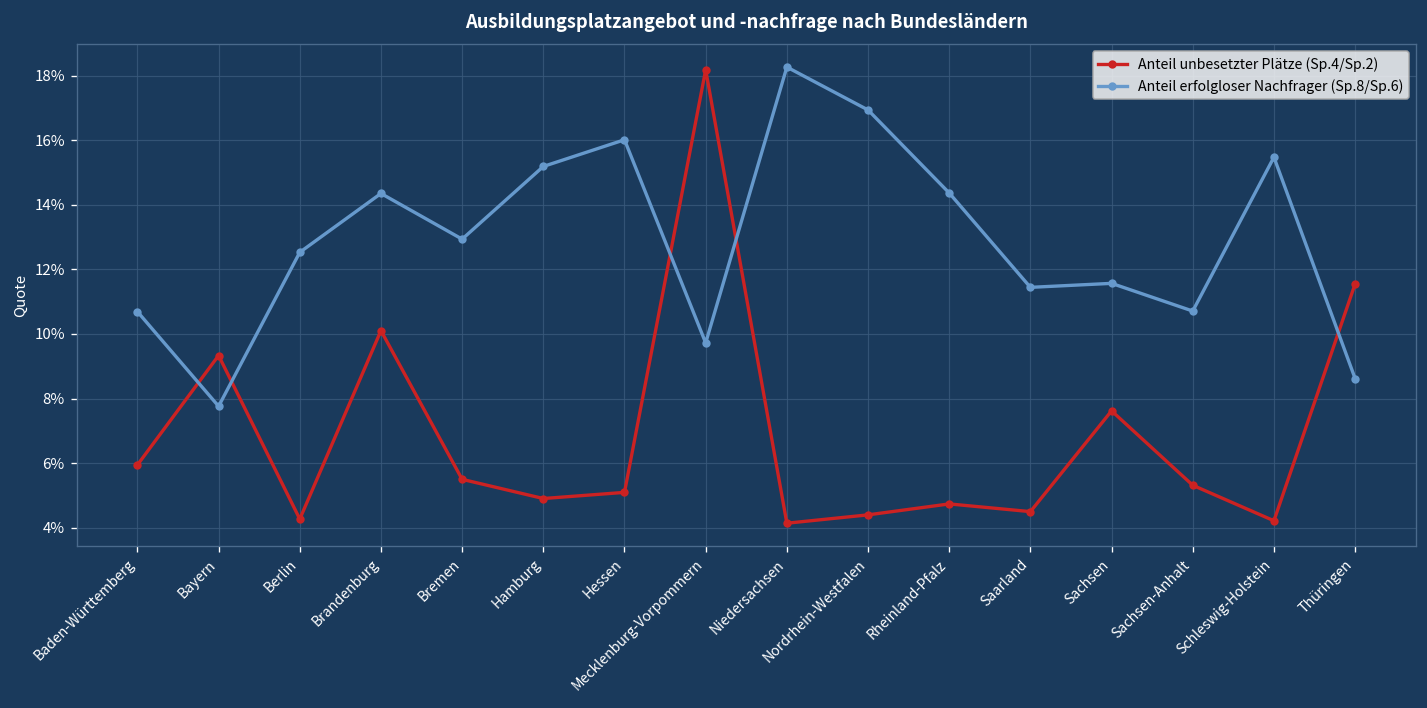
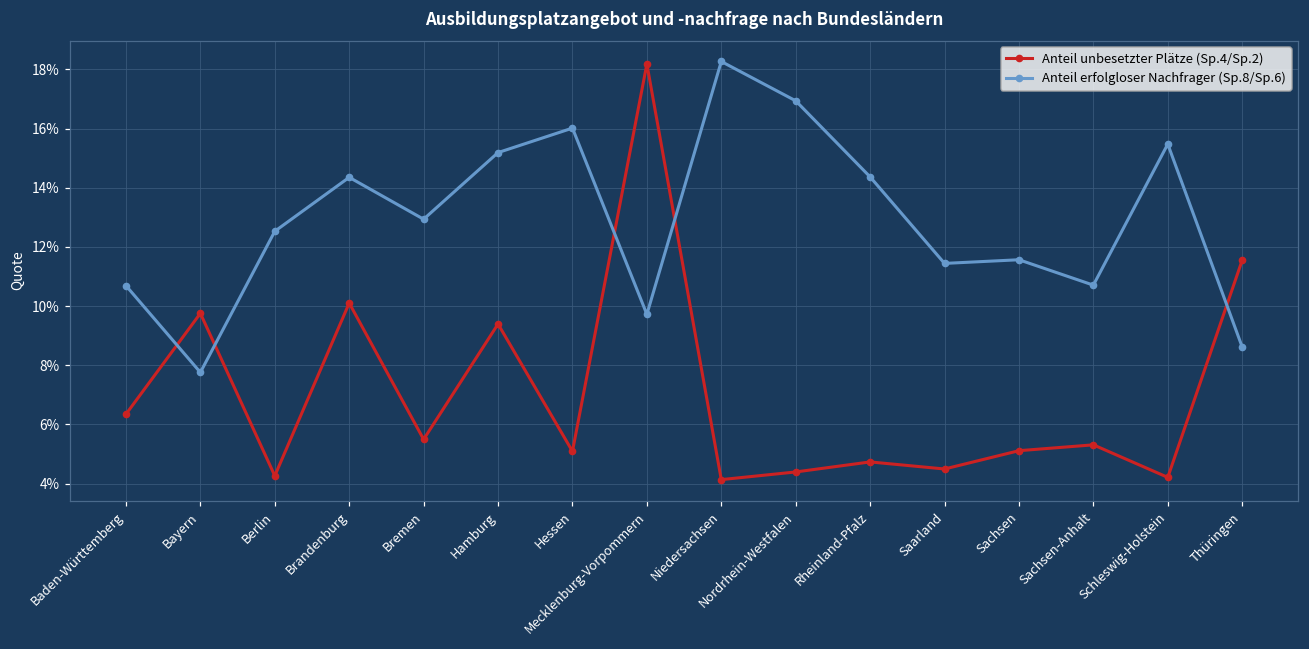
Anteil unbesetzter Plätze (Sp.4/Sp.2), Baden-Württemberg: 5.9% -> 6.3%
Anteil unbesetzter Plätze (Sp.4/Sp.2), Bayern: 9.3% -> 9.8%
Anteil unbesetzter Plätze (Sp.4/Sp.2), Hamburg: 4.9% -> 9.4%
Anteil unbesetzter Plätze (Sp.4/Sp.2), Sachsen: 7.6% -> 5.1%
